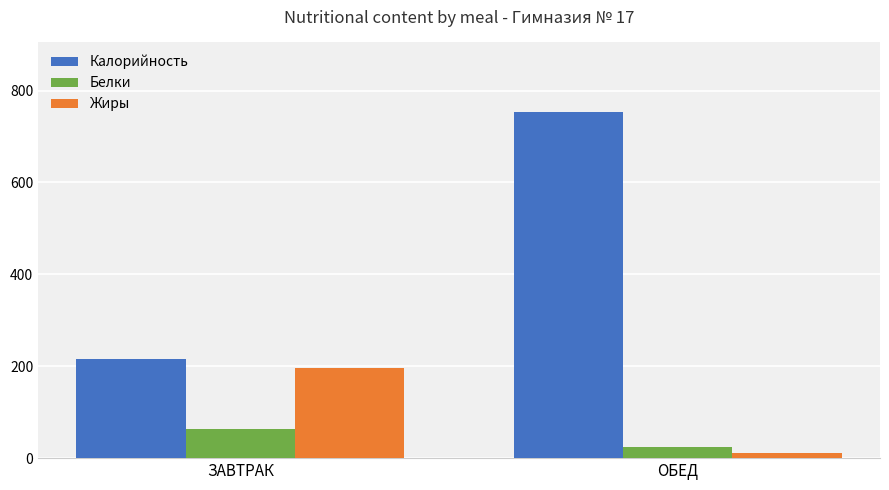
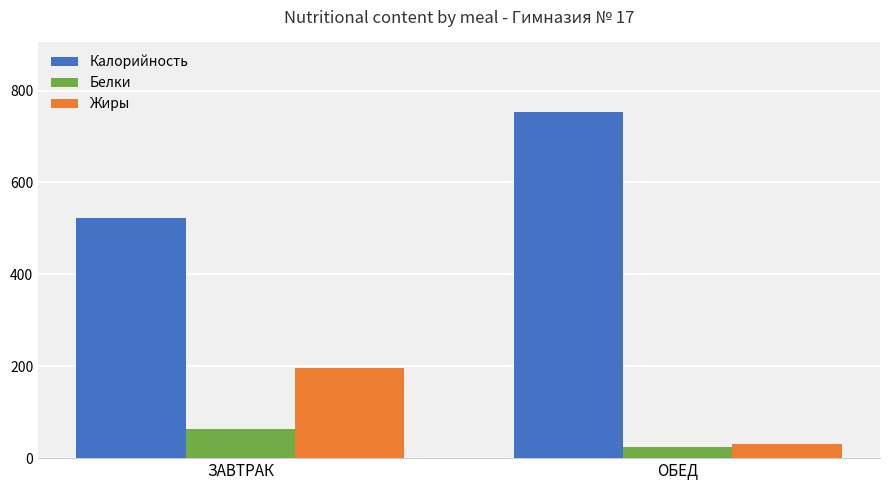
Калорийность, ЗАВТРАК: 220 -> 520
Жиры, ОБЕД: 10 -> 30
